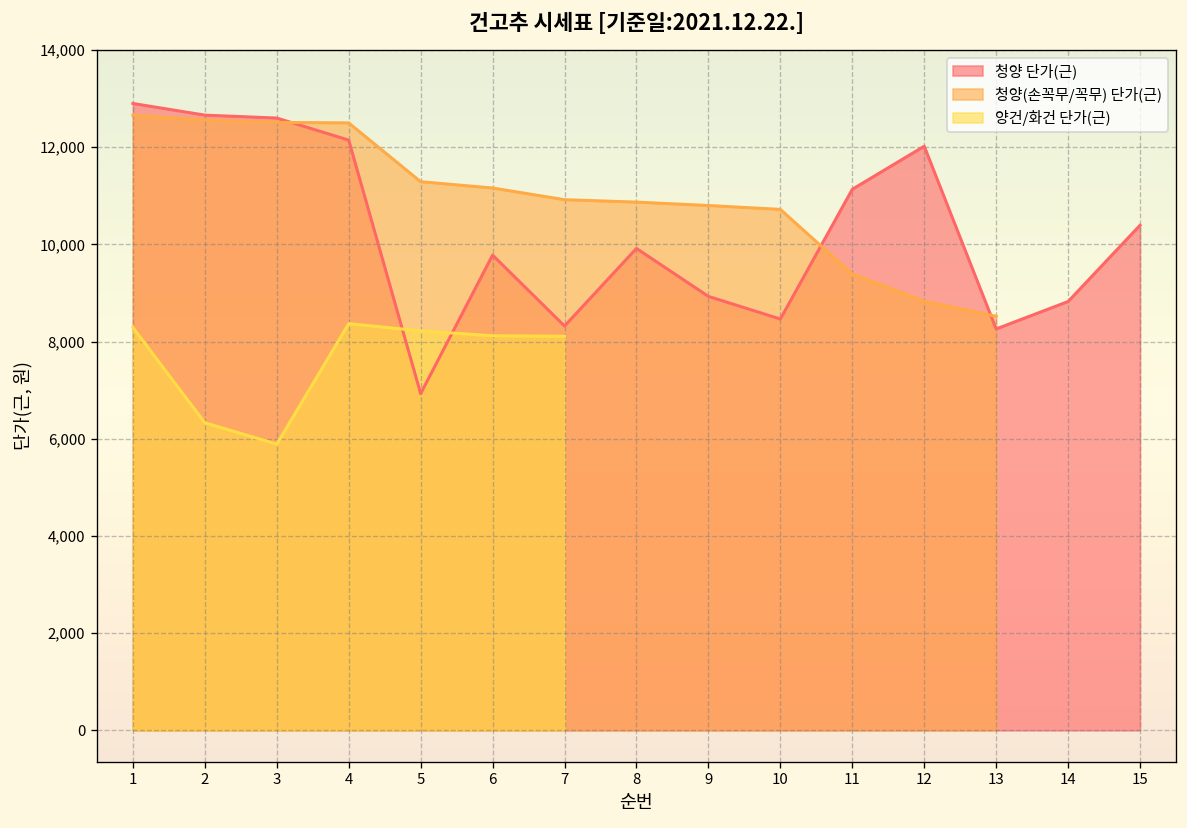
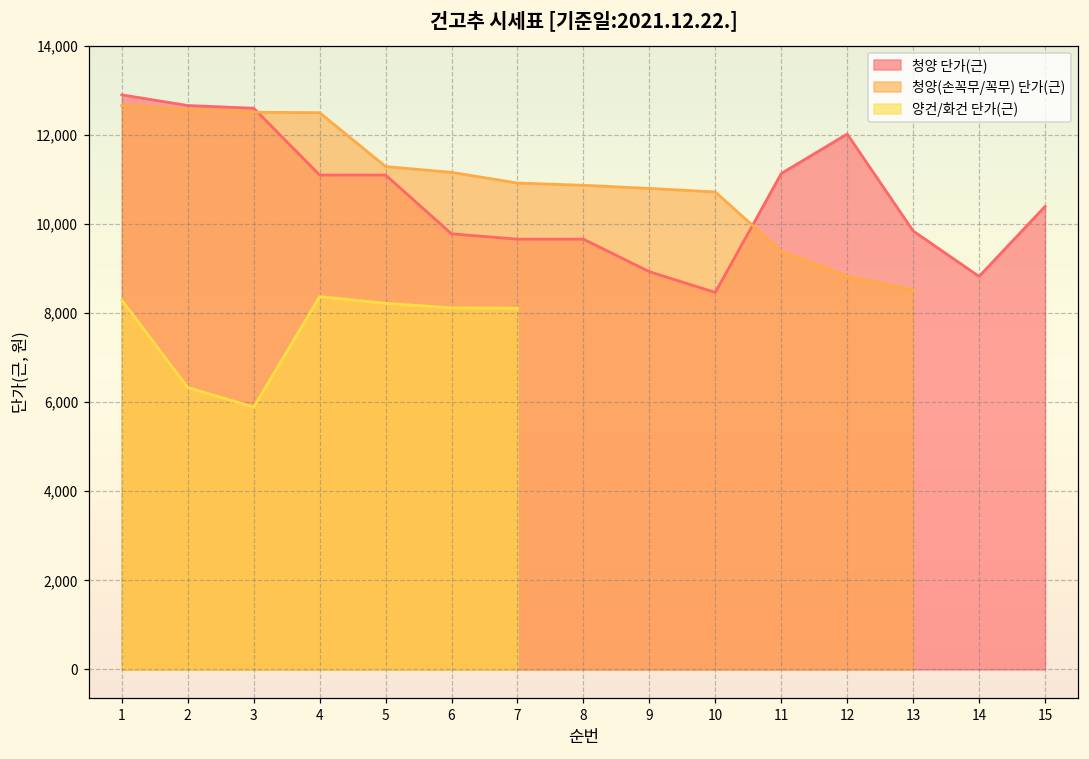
청양 단가(근), 4: 12,100 -> 11,100
청양 단가(근), 5: 6,900 -> 11,100
청양 단가(근), 7: 8,300 -> 9,700
청양 단가(근), 8: 9,900 -> 9,700
청양 단가(근), 13: 8,300 -> 9,800
